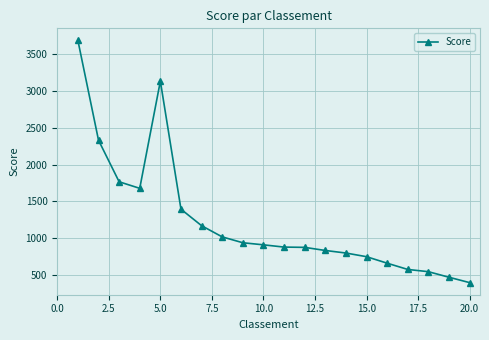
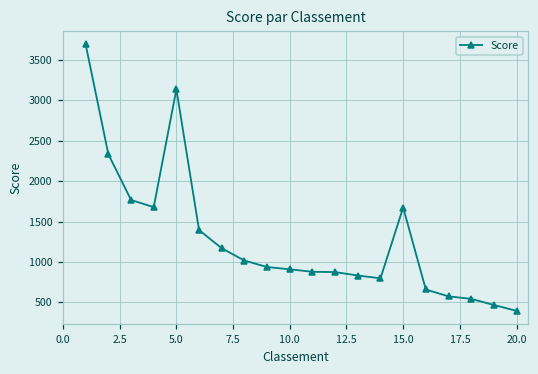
15.0: 700 -> 1700
